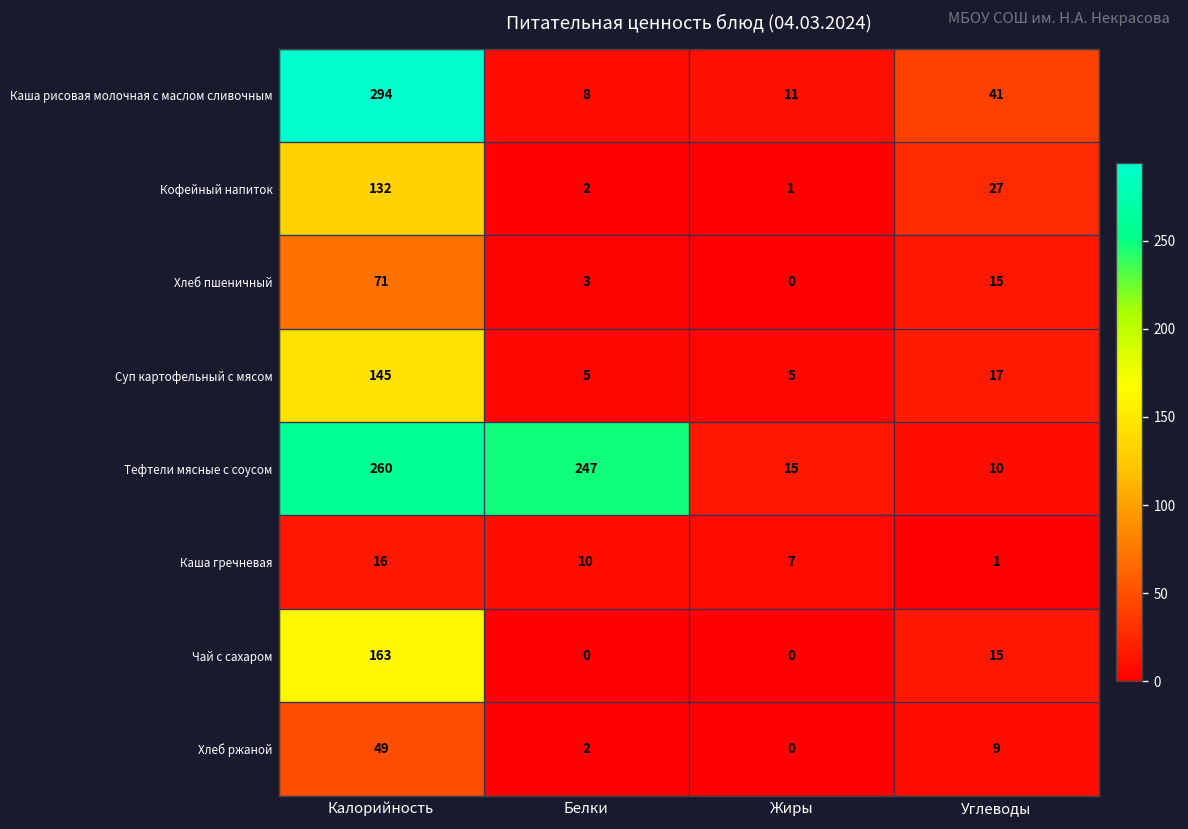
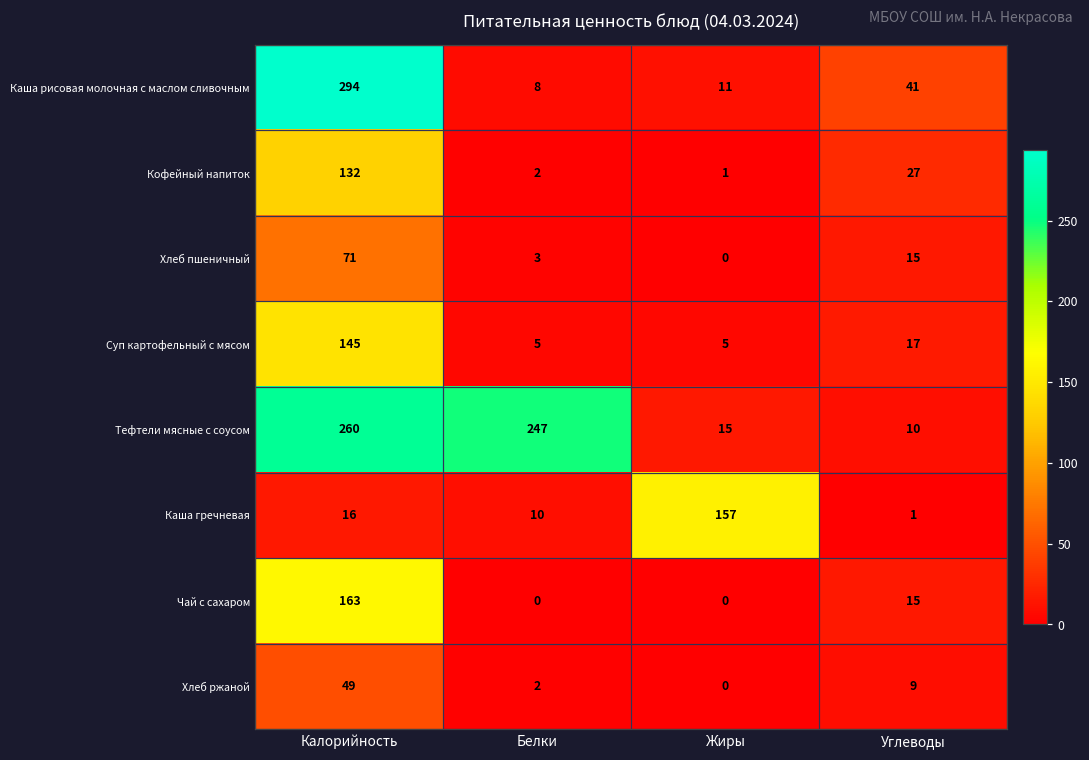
Каша гречневая, Жиры: 7 -> 157
